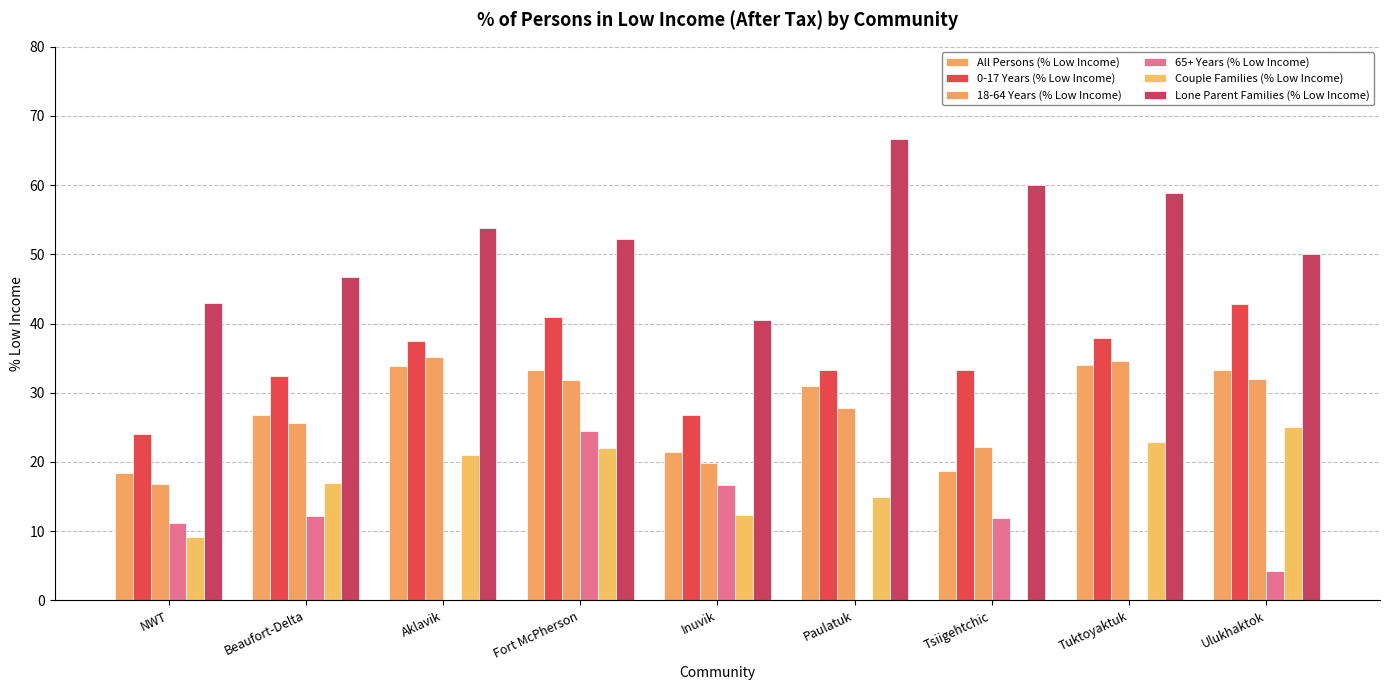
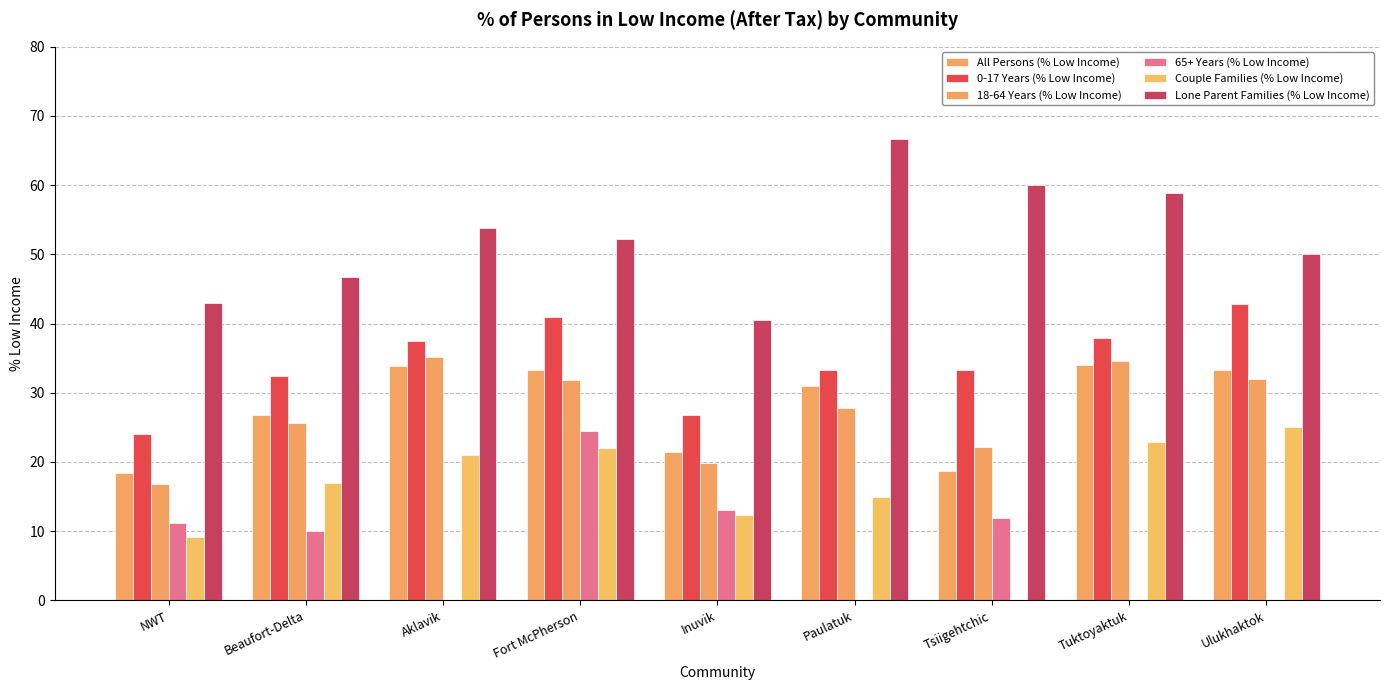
65+ Years (% Low Income), Beaufort-Delta: 12 -> 10
65+ Years (% Low Income), Inuvik: 17 -> 13
65+ Years (% Low Income), Ulukhaktok: 4 -> 0
